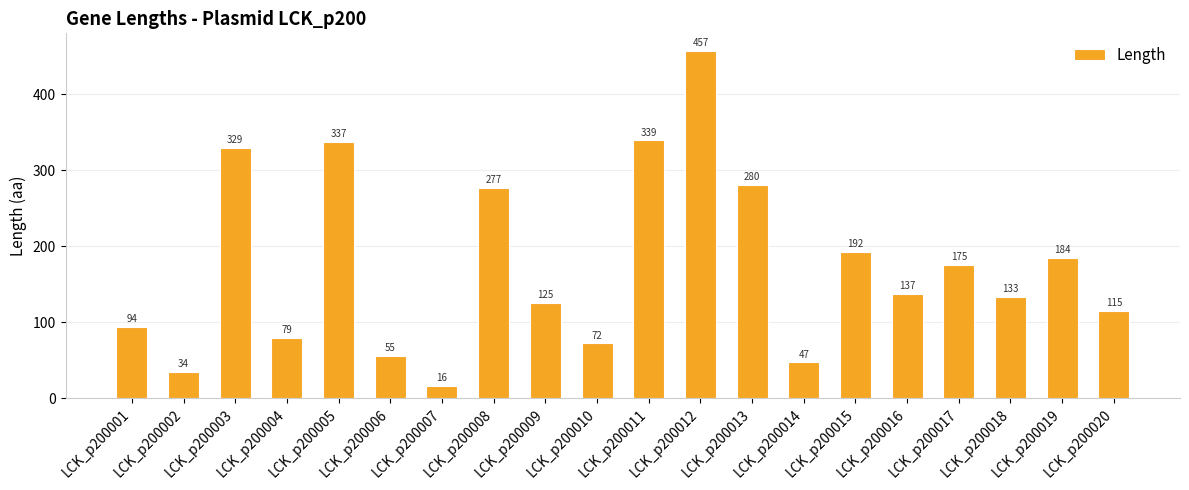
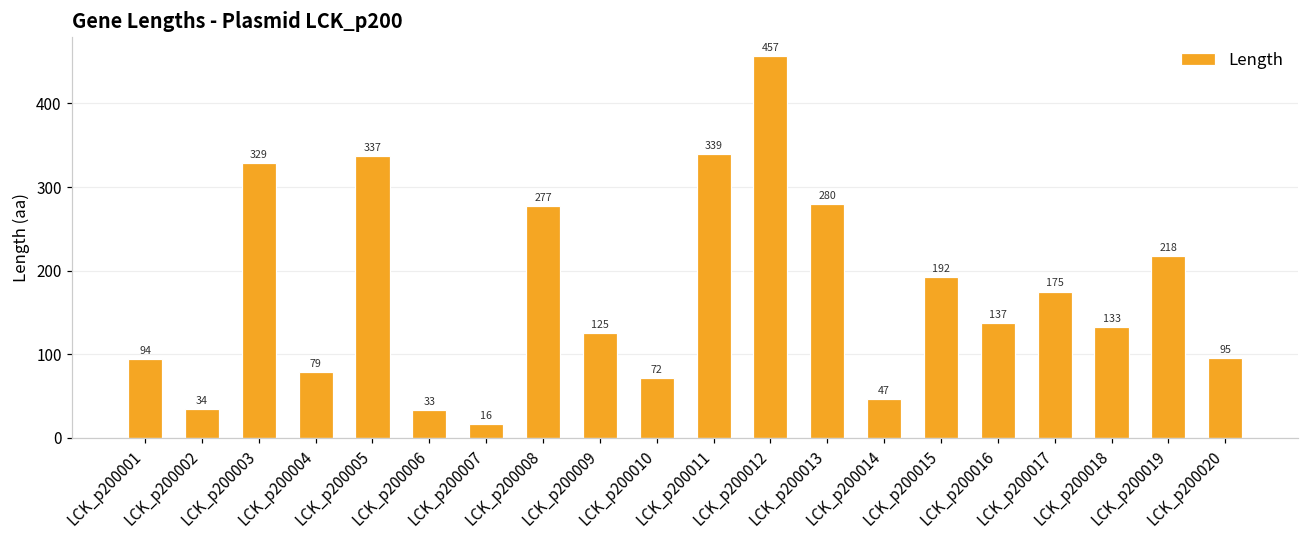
LCK_p200006: 55 -> 33
LCK_p200019: 184 -> 218
LCK_p200020: 115 -> 95
